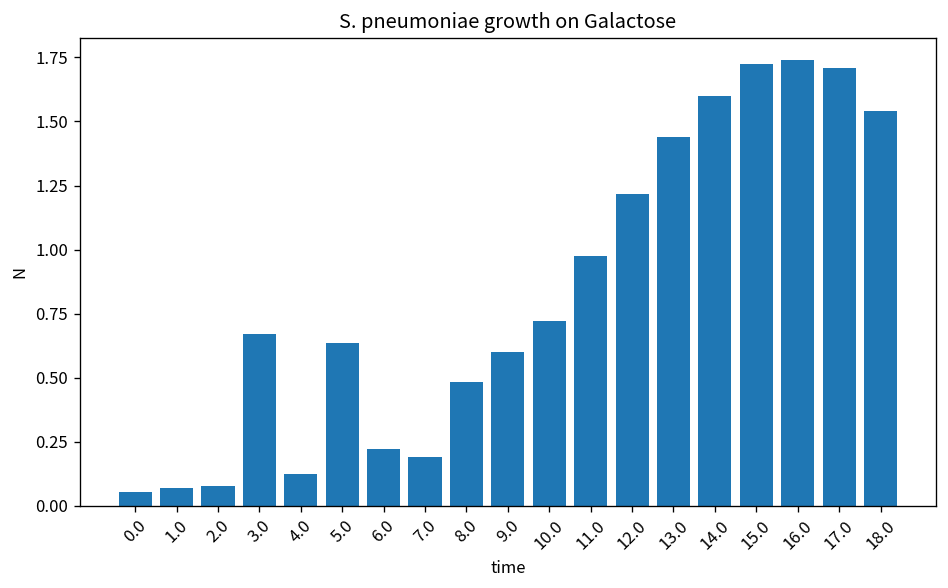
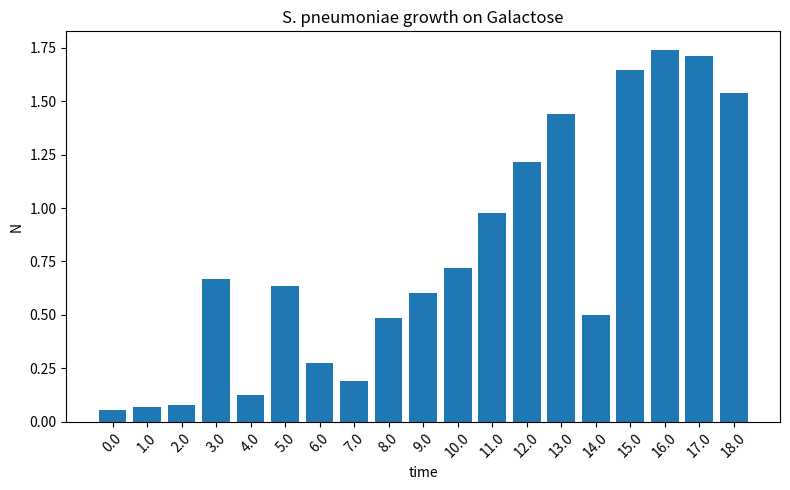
6.0: 0.22 -> 0.27
14.0: 1.6 -> 0.5
15.0: 1.72 -> 1.64
